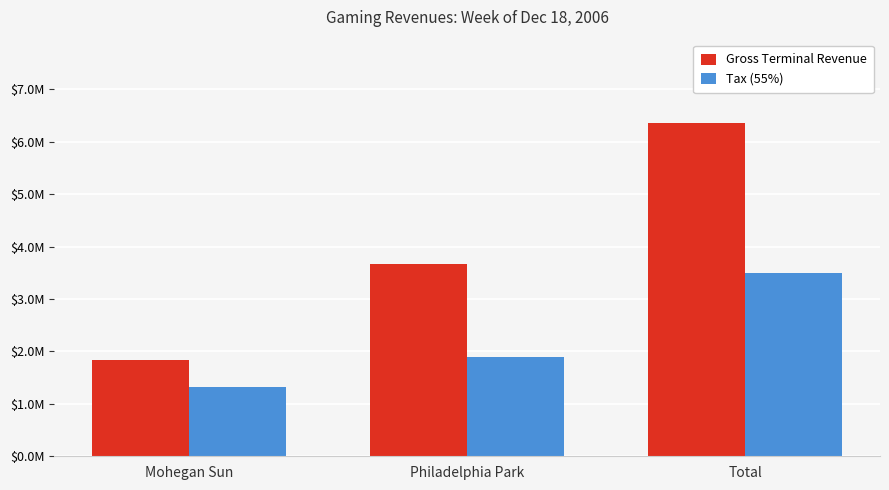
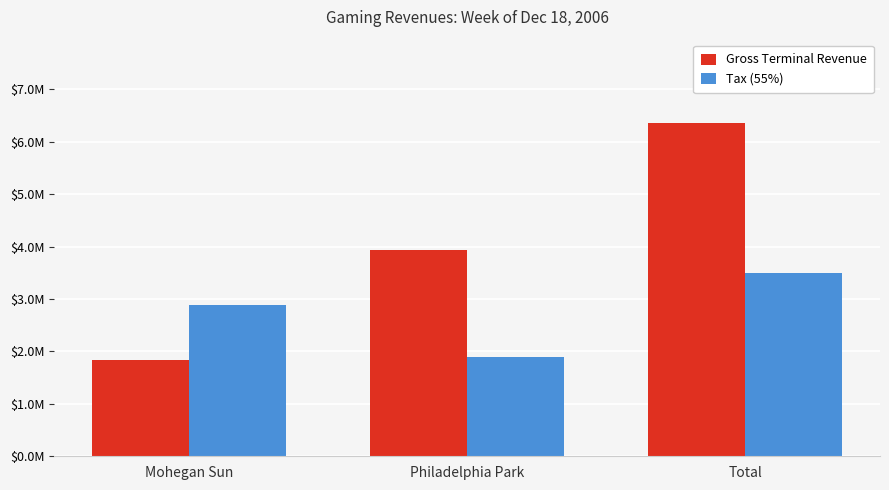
Tax (55%), Mohegan Sun: $1300000 -> $2900000
Gross Terminal Revenue, Philadelphia Park: $3700000 -> $3900000
